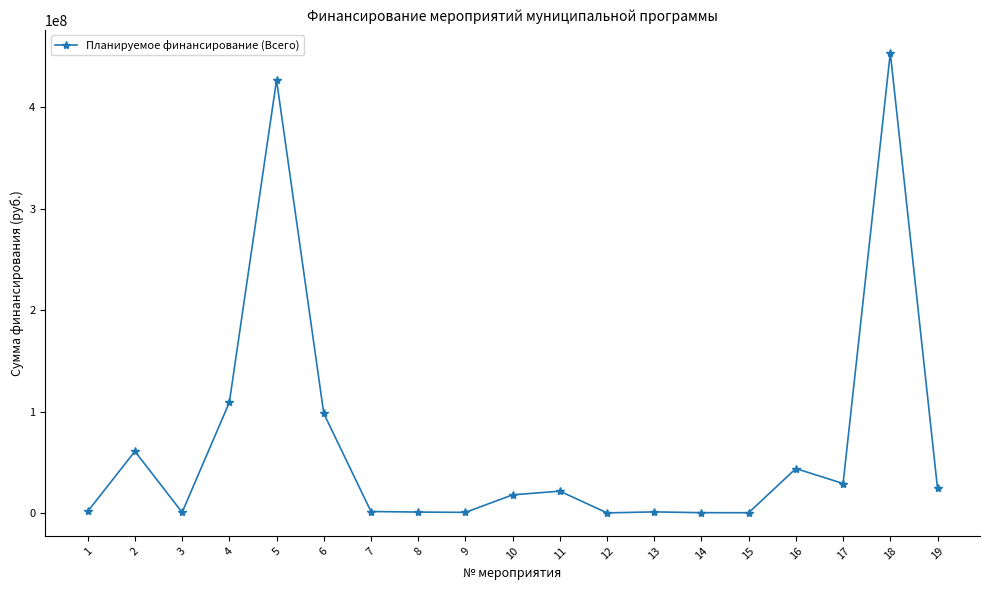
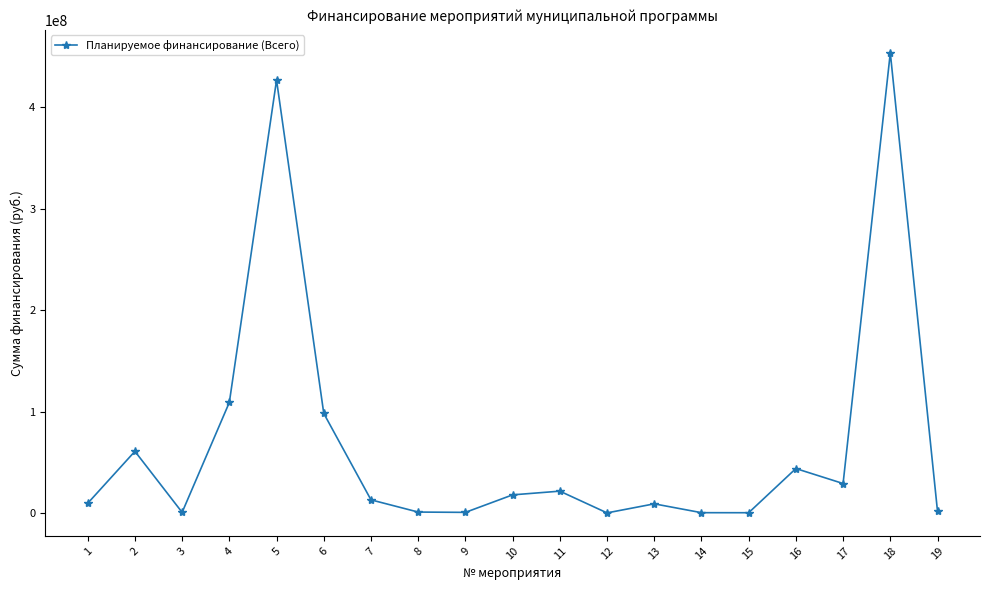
1: 2000000 -> 10000000
7: 1000000 -> 13000000
13: 1000000 -> 9000000
19: 24000000 -> 2000000
